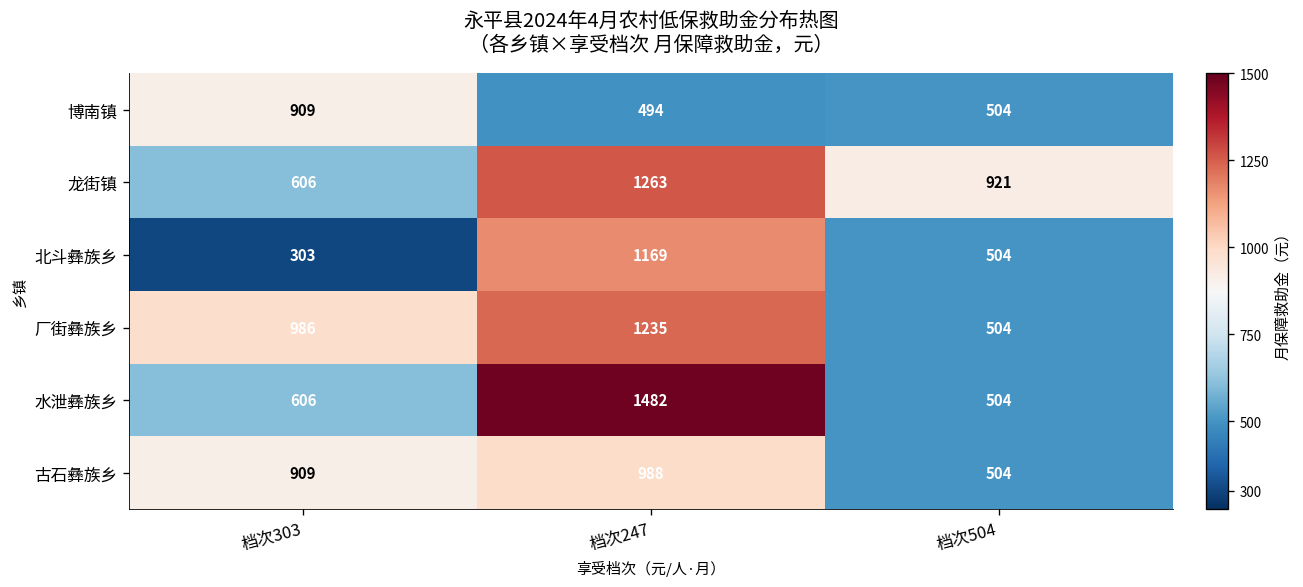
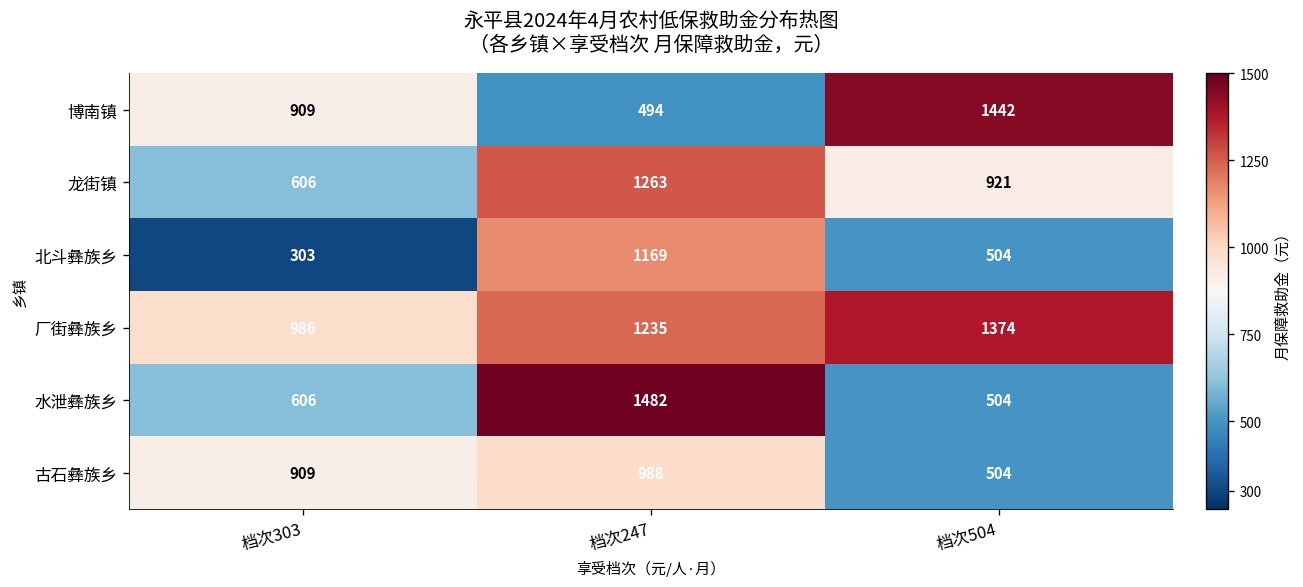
博南镇, 档次504: 504 -> 1442
厂街彝族乡, 档次504: 504 -> 1374
